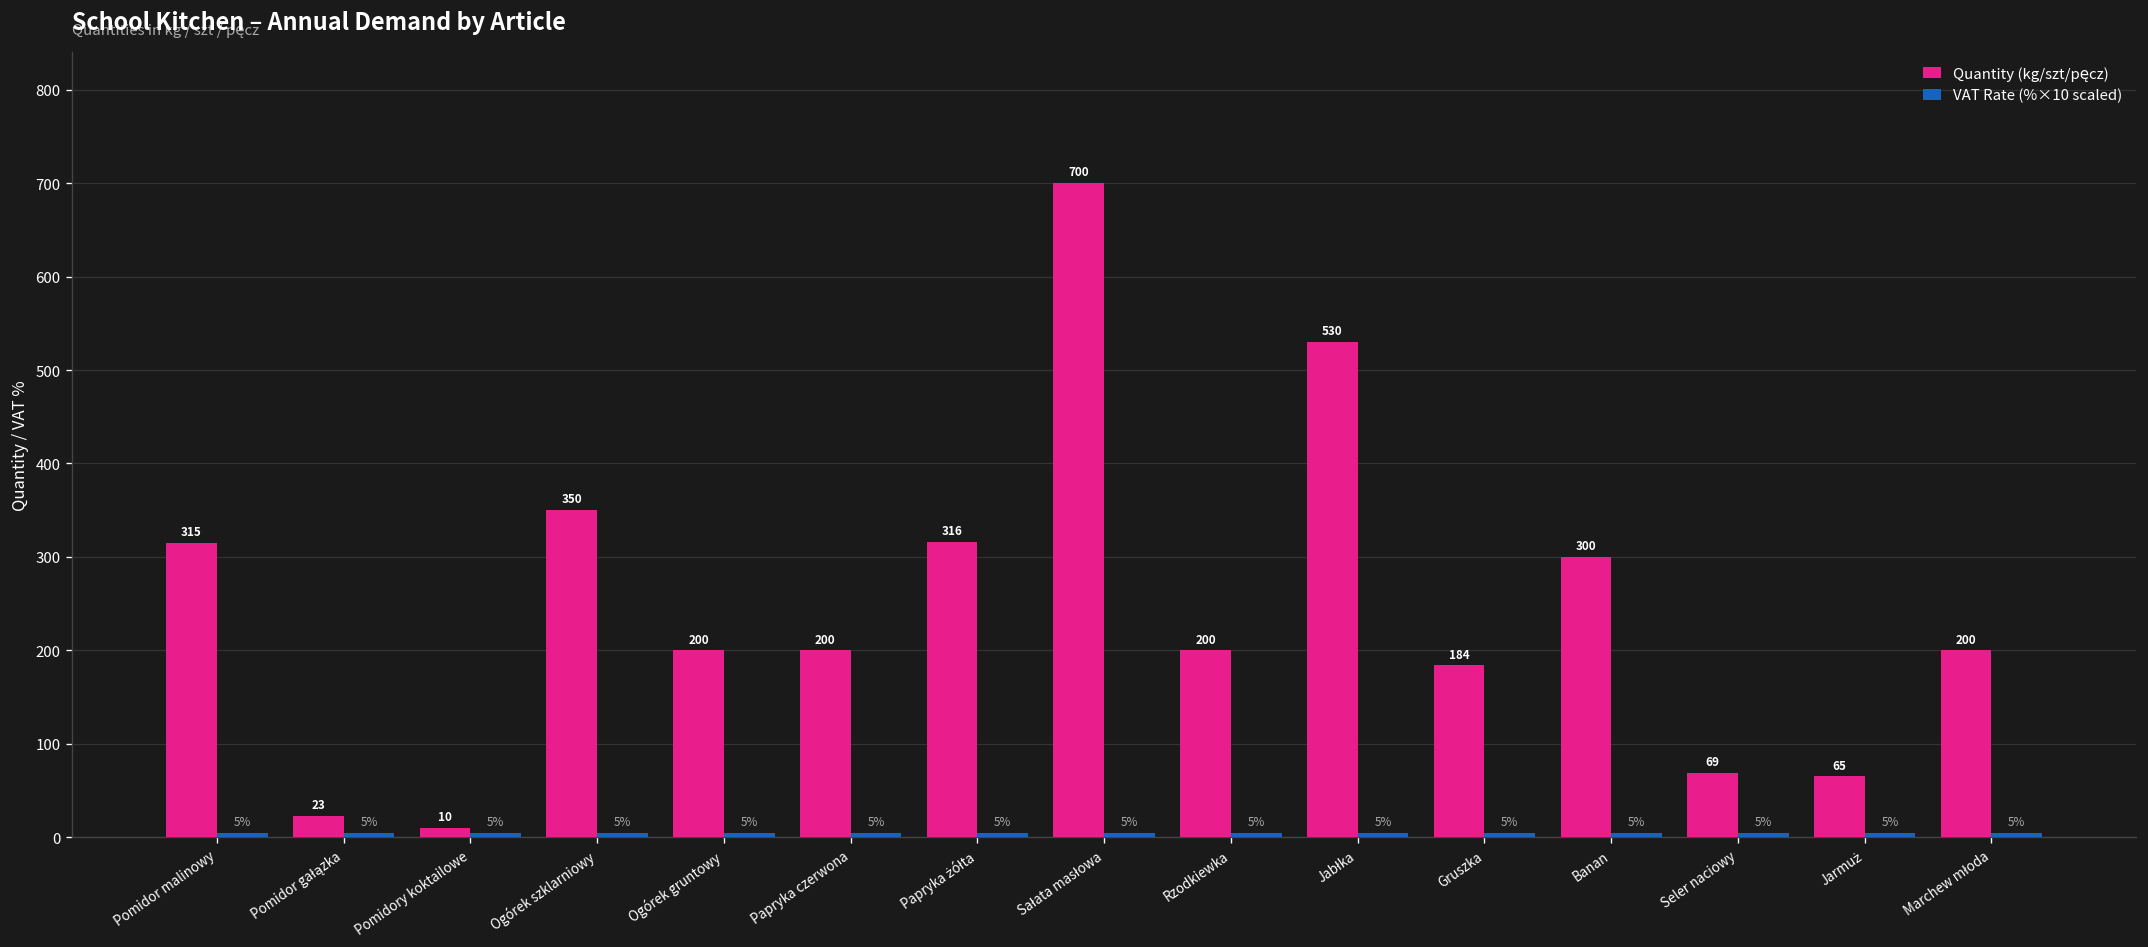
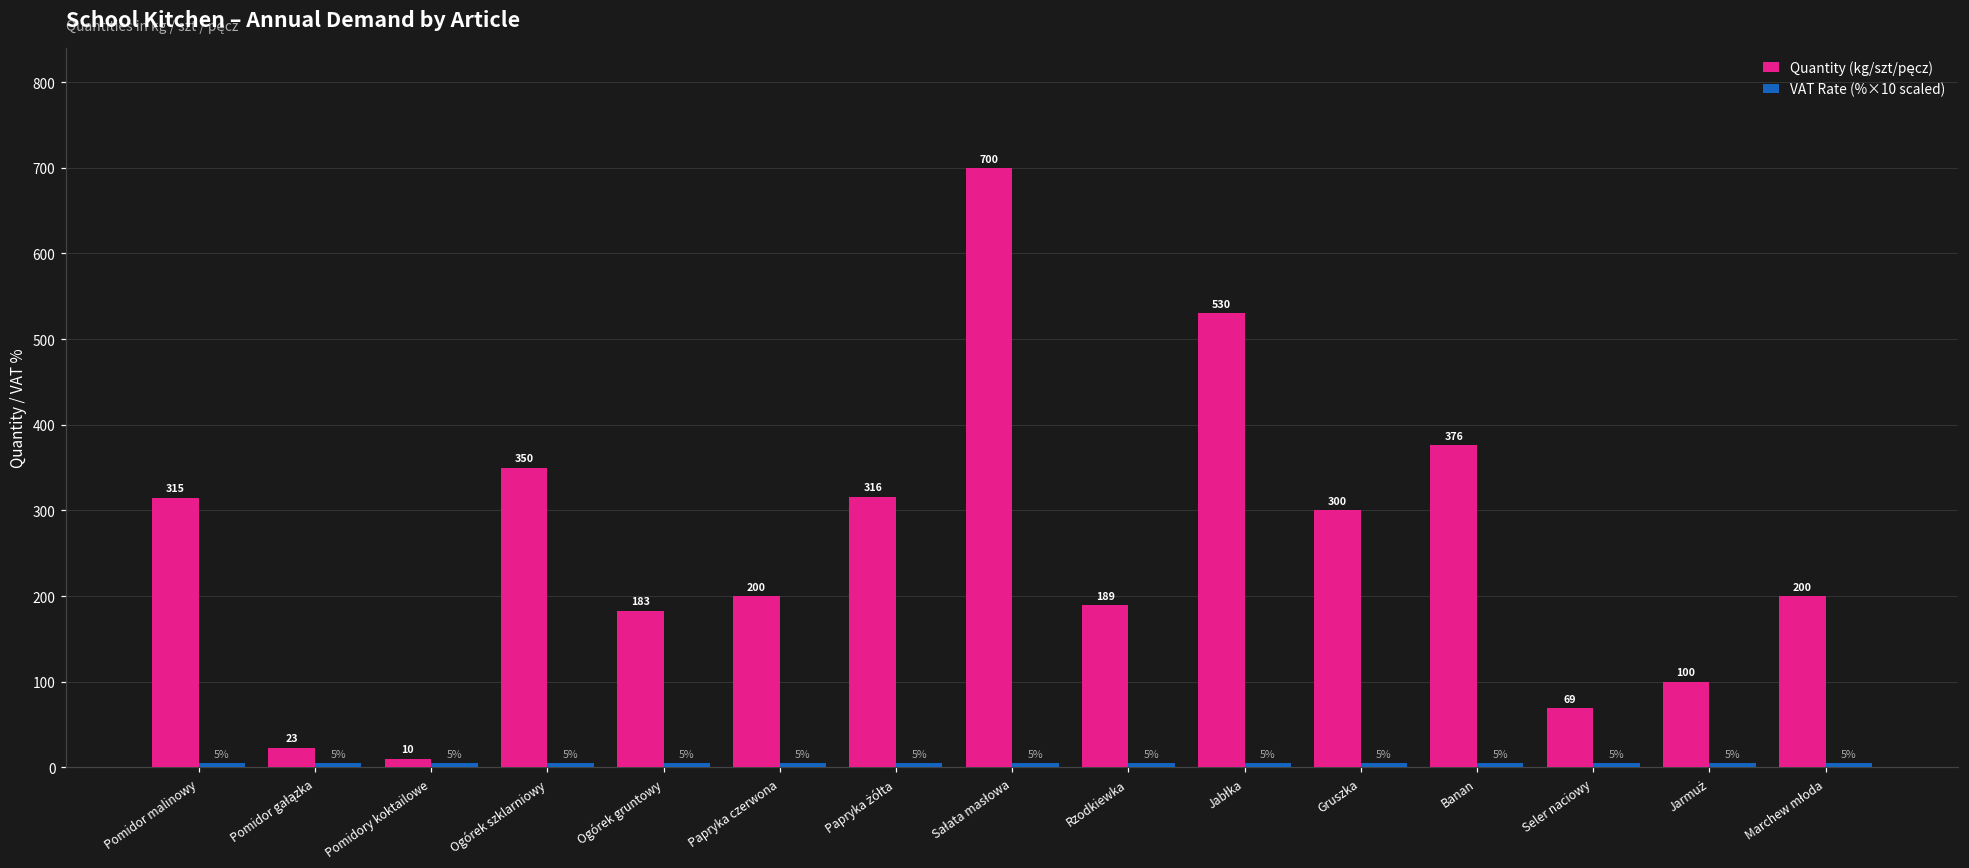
Quantity (kg/szt/pęcz), Ogórek gruntowy: 200 -> 183
Quantity (kg/szt/pęcz), Rzodkiewka: 200 -> 189
Quantity (kg/szt/pęcz), Gruszka: 184 -> 300
Quantity (kg/szt/pęcz), Banan: 300 -> 376
Quantity (kg/szt/pęcz), Jarmuż: 65 -> 100
